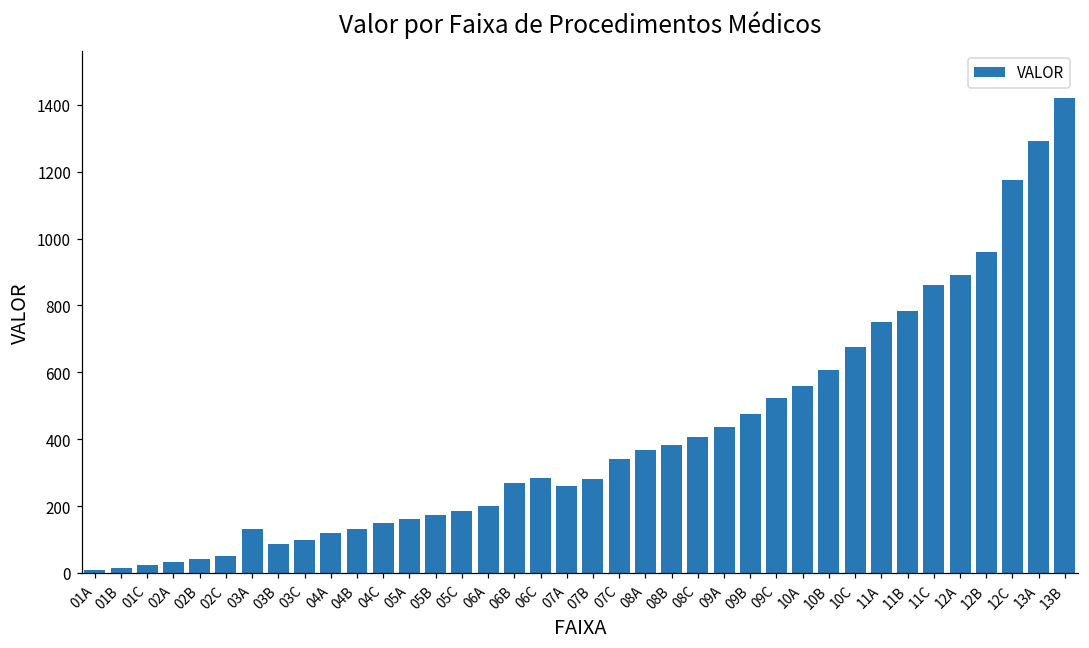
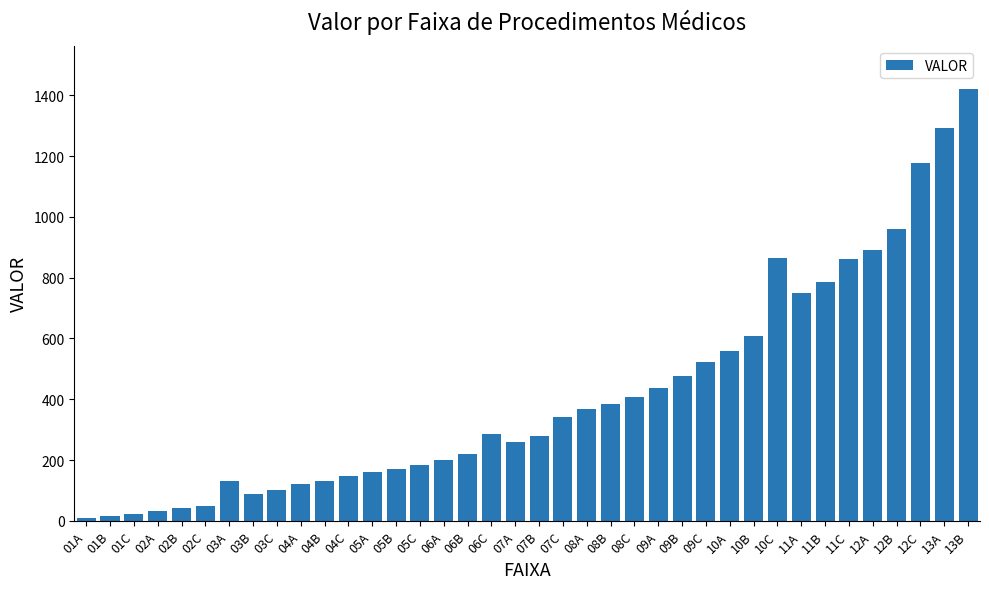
06B: 270 -> 220
10C: 680 -> 860
